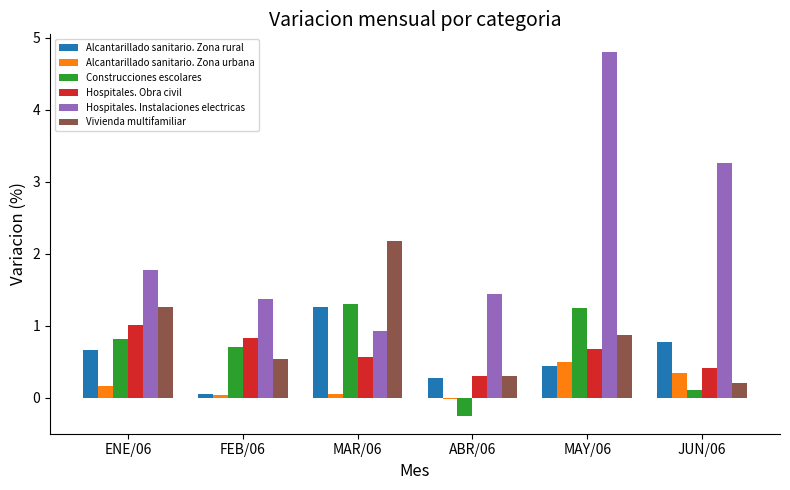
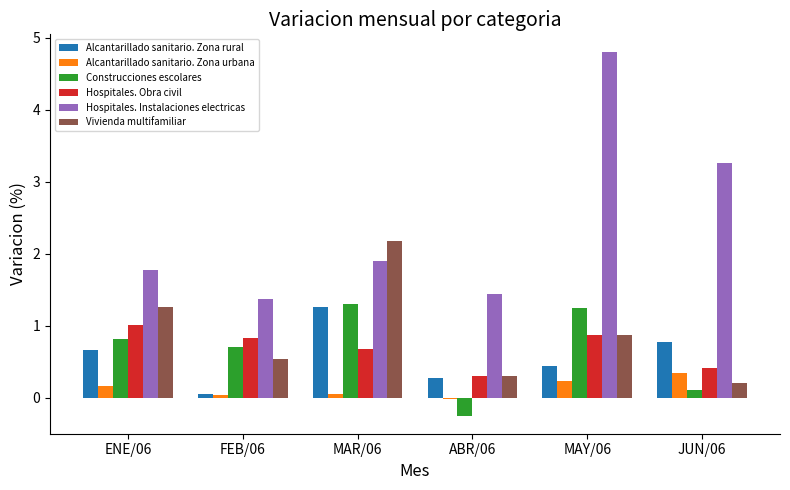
Hospitales. Obra civil, MAR/06: 0.6 -> 0.7
Hospitales. Instalaciones electricas, MAR/06: 0.9 -> 1.9
Alcantarillado sanitario. Zona urbana, MAY/06: 0.5 -> 0.2
Hospitales. Obra civil, MAY/06: 0.7 -> 0.9
